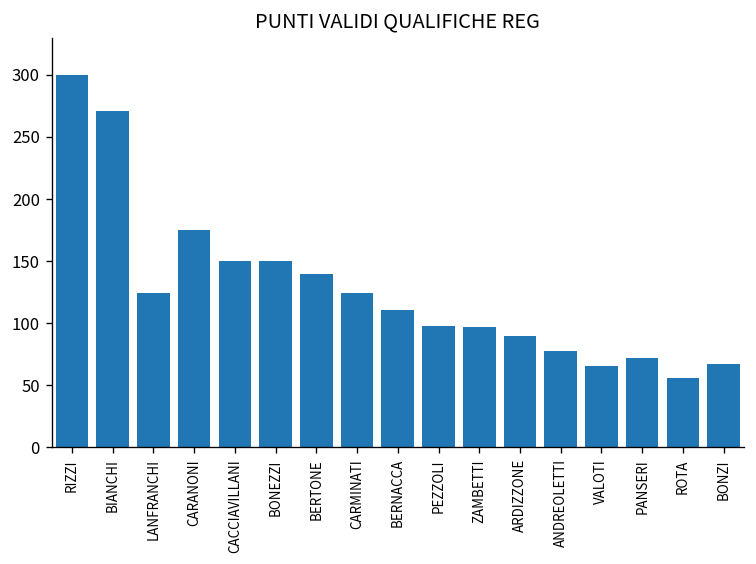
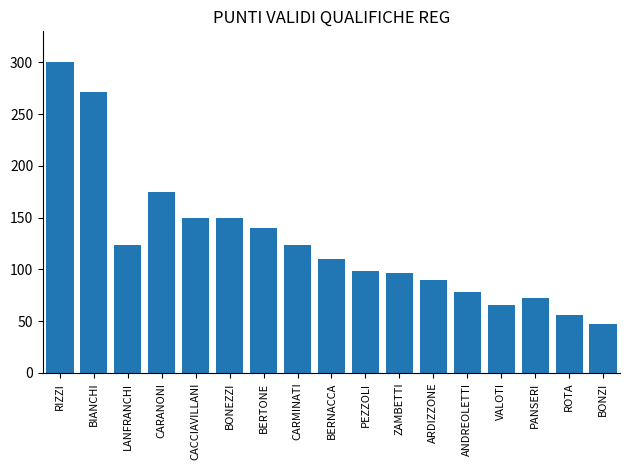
BONZI: 67 -> 47
